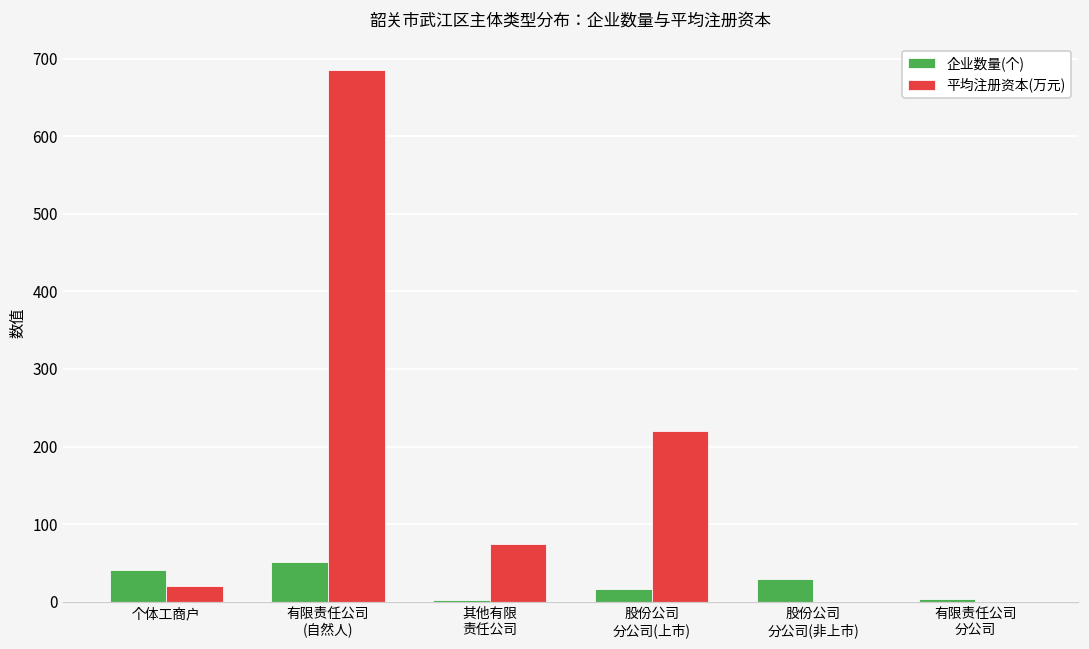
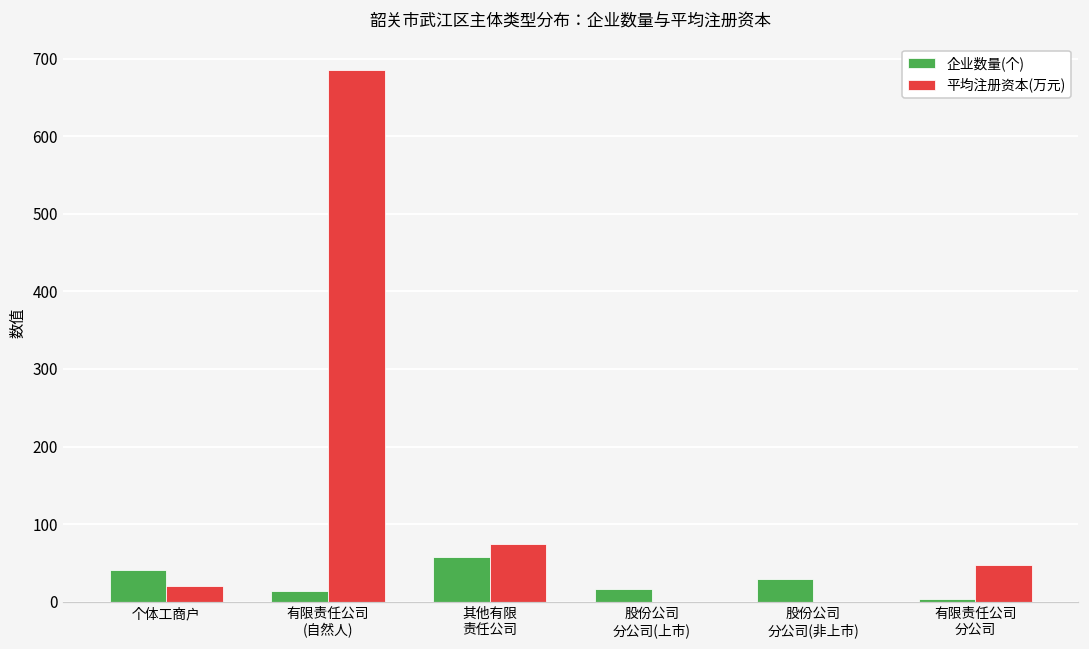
企业数量(个), 有限责任公司 (自然人): 50 -> 10
企业数量(个), 其他有限 责任公司: 0 -> 60
平均注册资本(万元), 股份公司 分公司(上市): 220 -> 0
平均注册资本(万元), 有限责任公司 分公司: 0 -> 50
